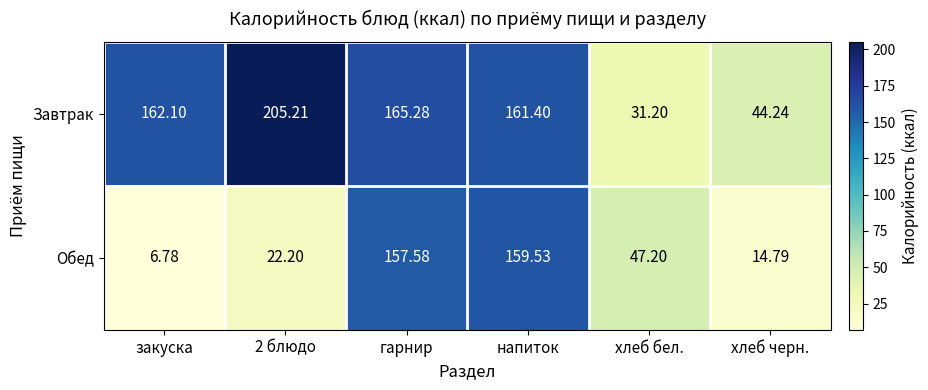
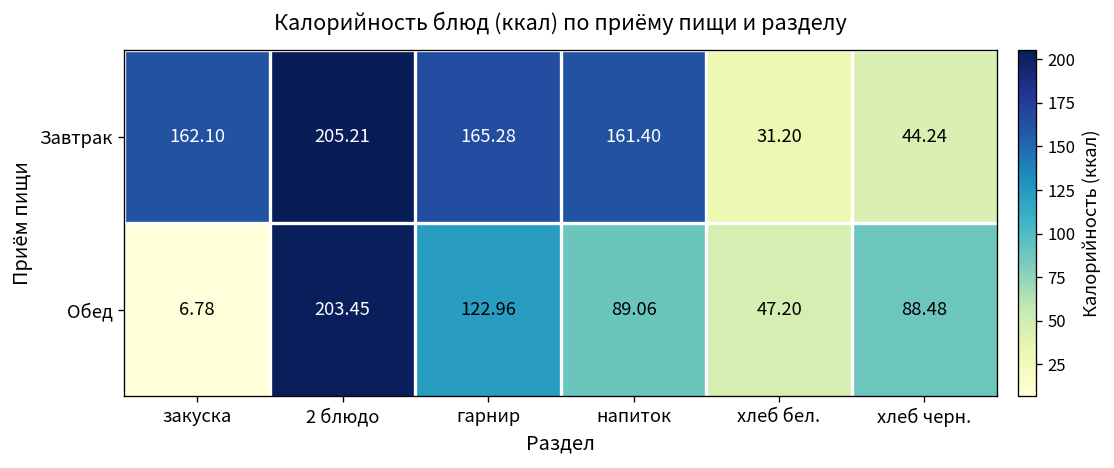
Обед, 2 блюдо: 22.20 -> 203.45
Обед, гарнир: 157.58 -> 122.96
Обед, напиток: 159.53 -> 89.06
Обед, хлеб черн.: 14.79 -> 88.48
